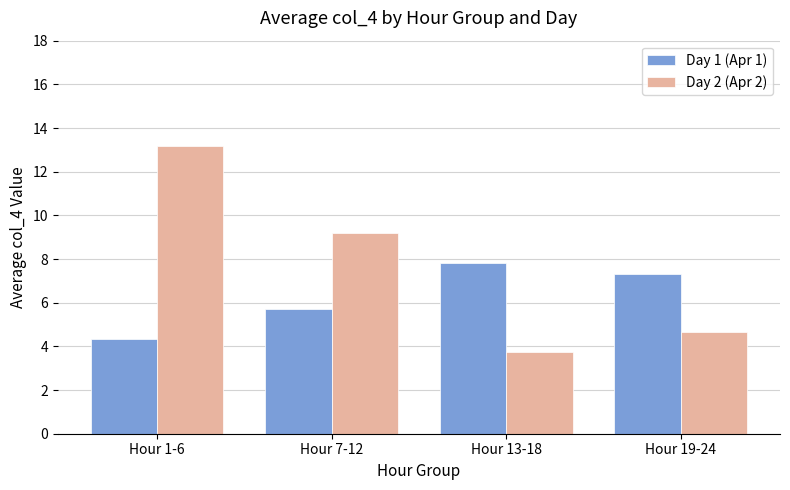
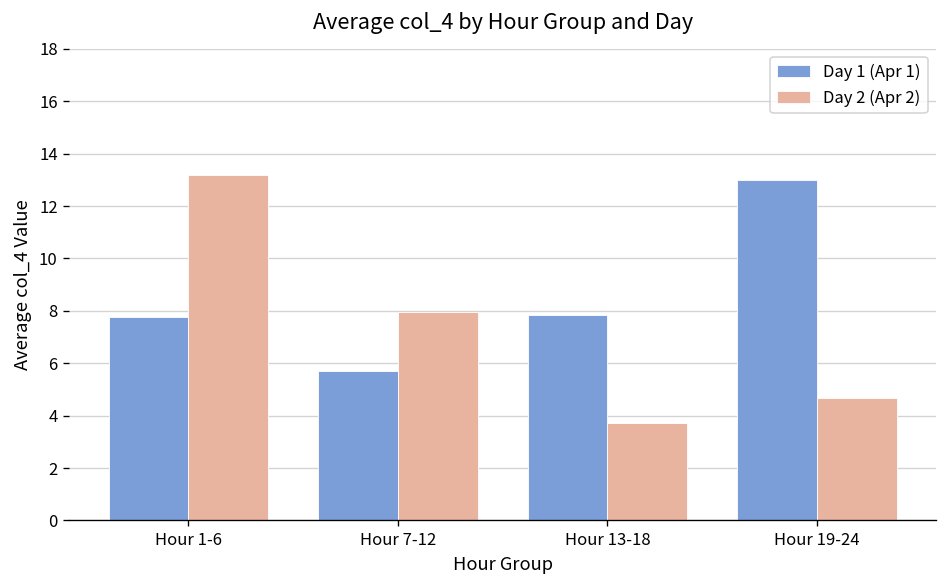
Day 1 (Apr 1), Hour 1-6: 4.3 -> 7.8
Day 2 (Apr 2), Hour 7-12: 9.2 -> 8.0
Day 1 (Apr 1), Hour 19-24: 7.3 -> 13.0
